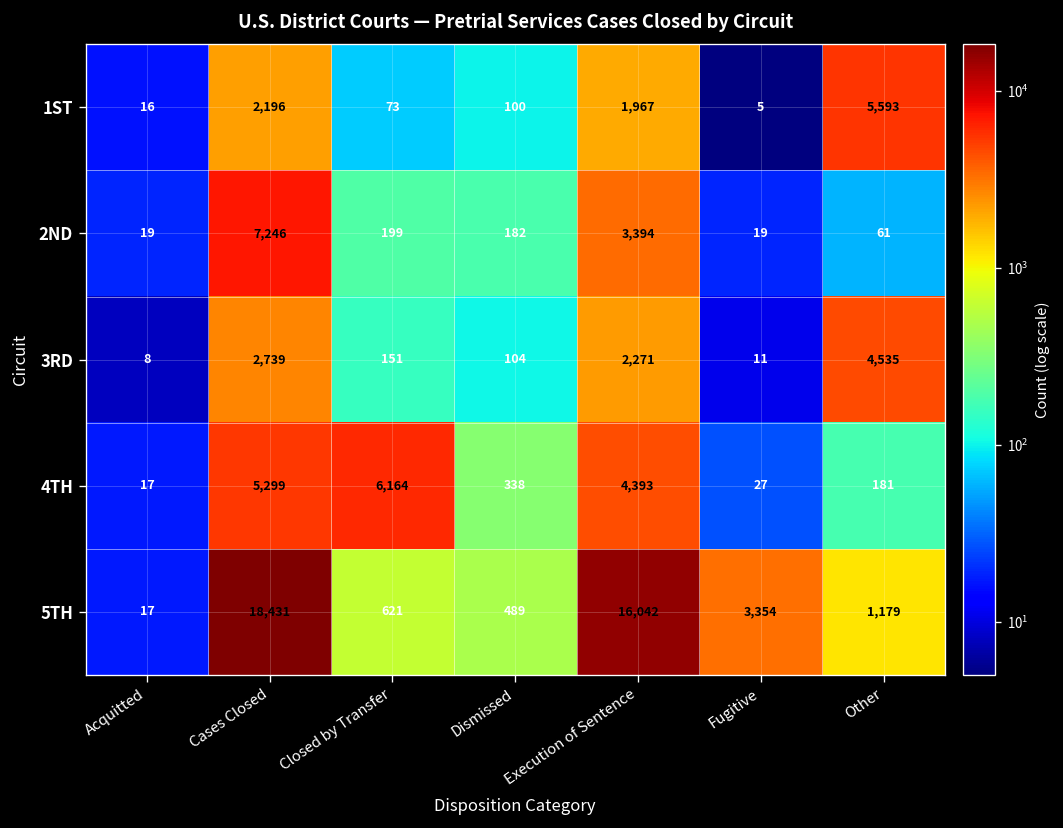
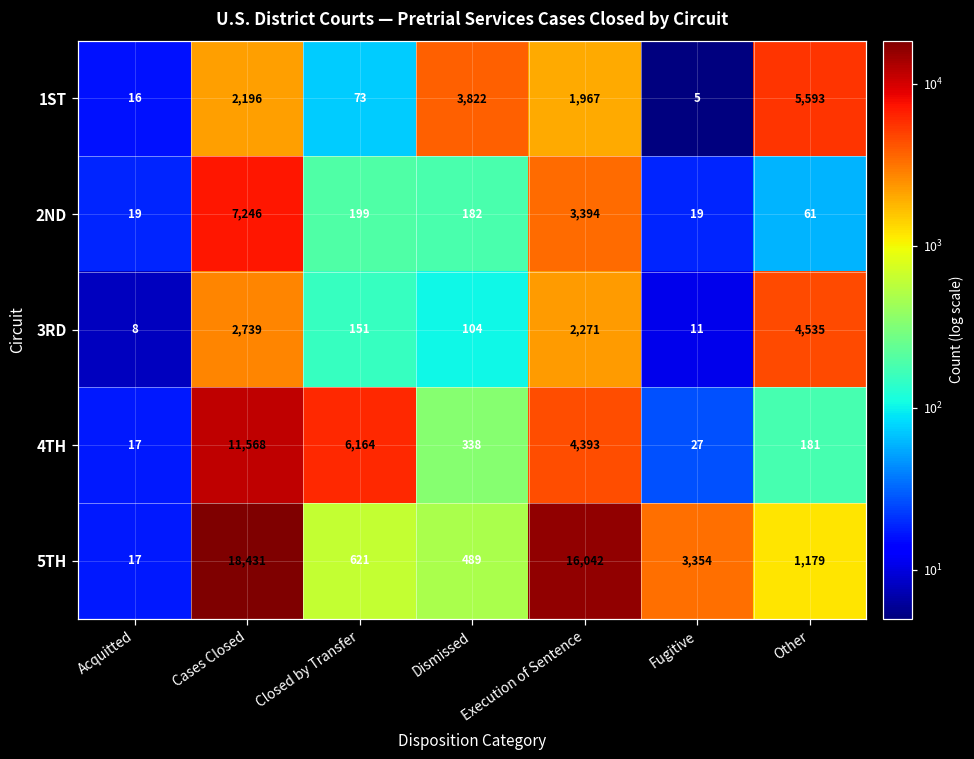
1ST, Dismissed: 100 -> 3,822
4TH, Cases Closed: 5,299 -> 11,568
